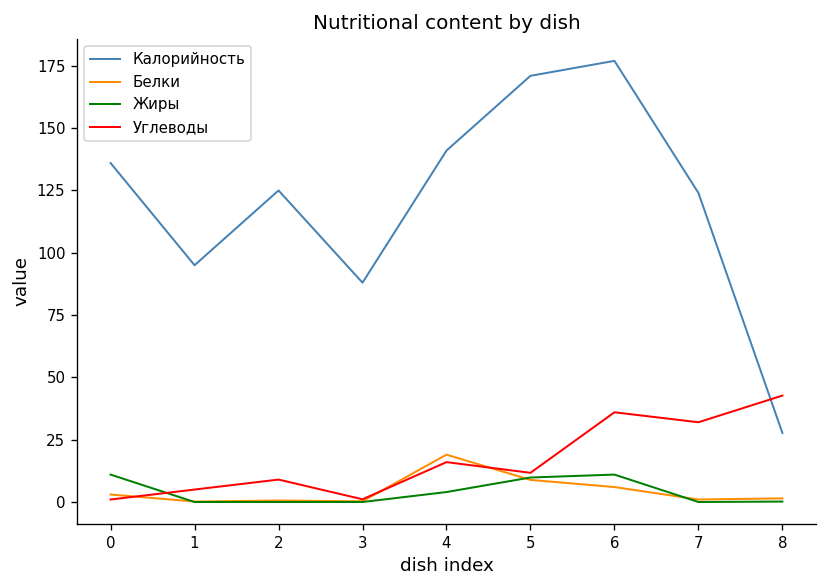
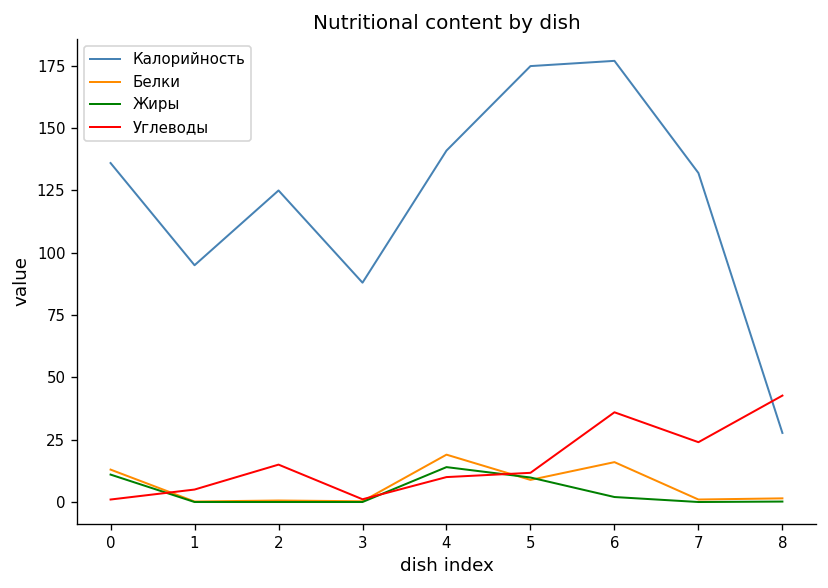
Белки, 0: 3 -> 13
Углеводы, 2: 9 -> 15
Жиры, 4: 4 -> 14
Углеводы, 4: 16 -> 10
Калорийность, 5: 171 -> 175
Белки, 6: 6 -> 16
Жиры, 6: 11 -> 2
Калорийность, 7: 124 -> 132
Углеводы, 7: 32 -> 24
